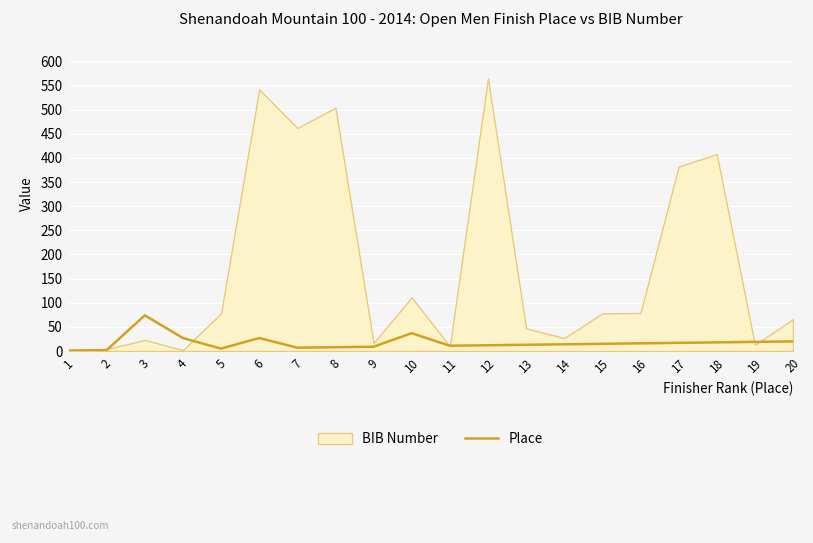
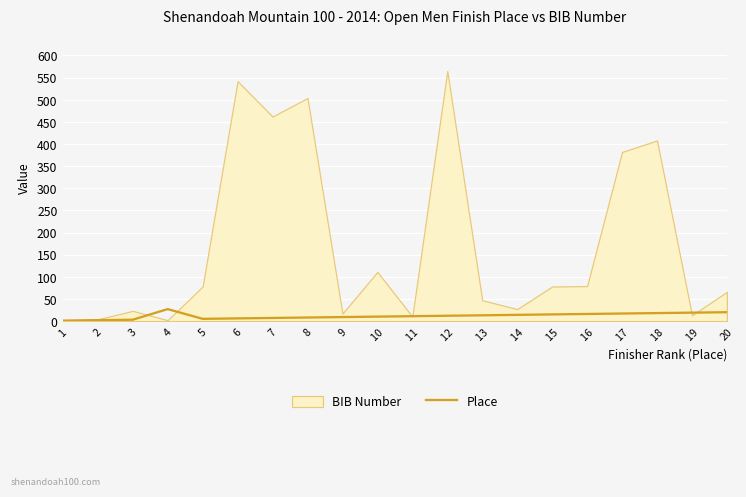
Place, 3: 70 -> 0
Place, 6: 30 -> 10
Place, 10: 40 -> 10
